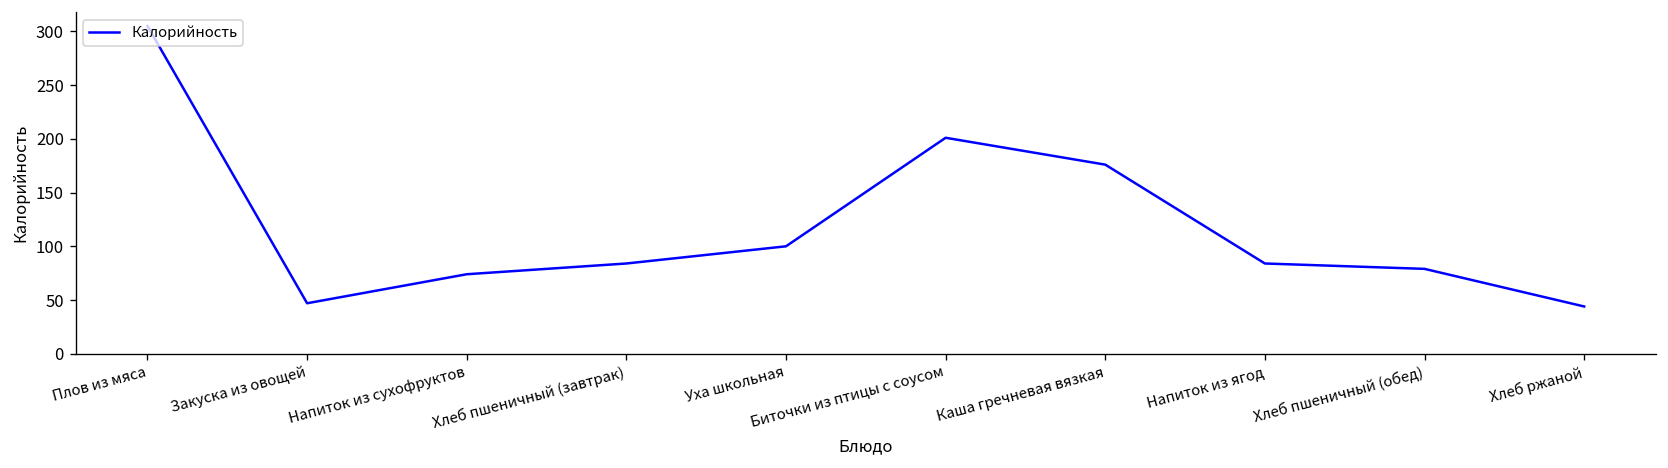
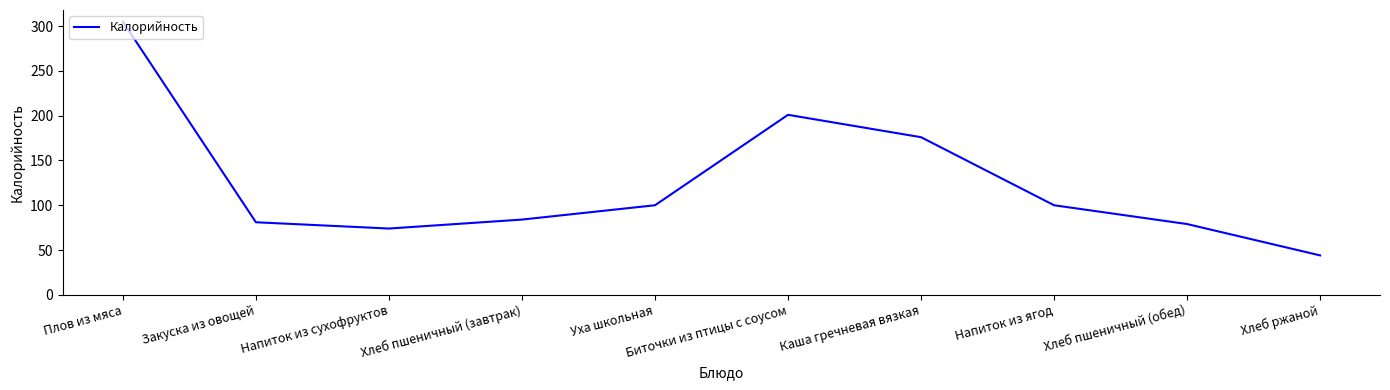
Закуска из овощей: 50 -> 80
Напиток из ягод: 80 -> 100
